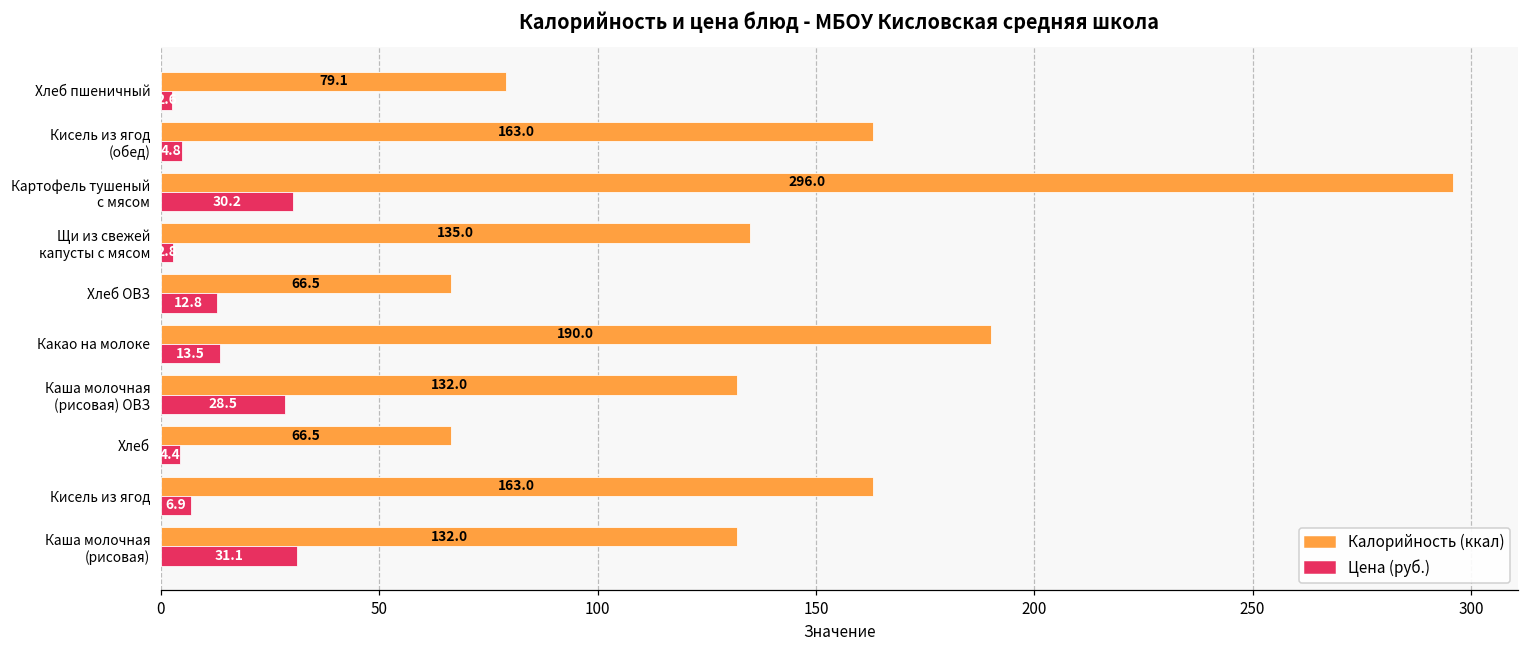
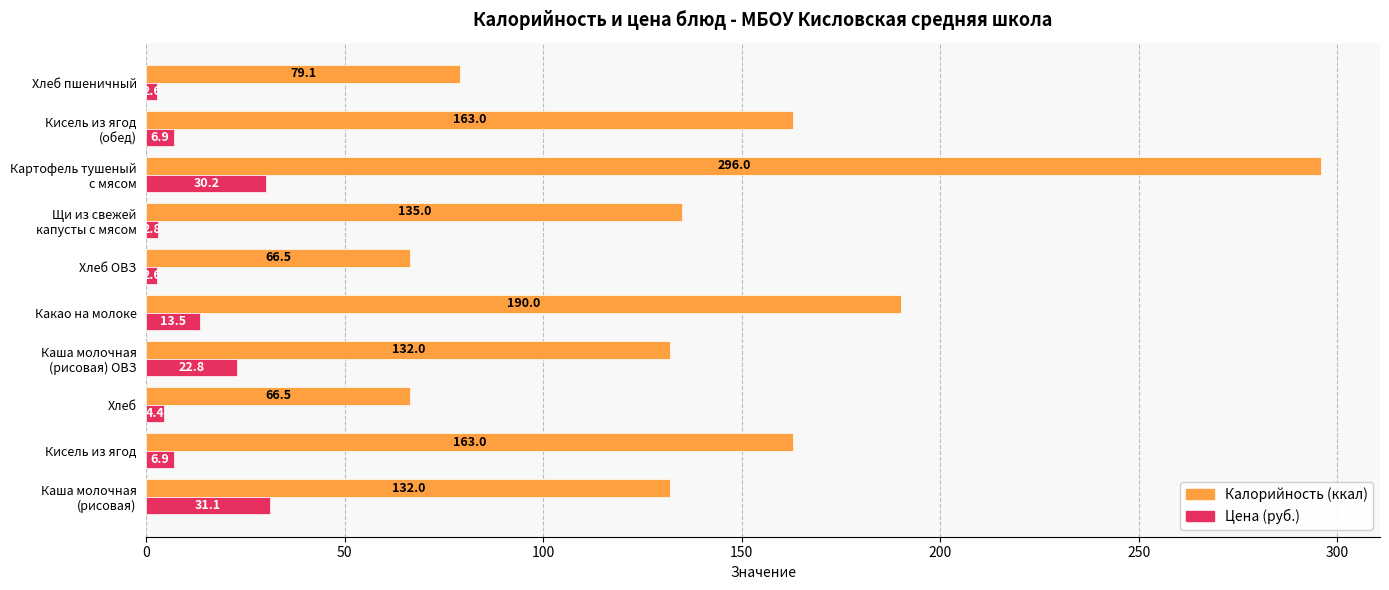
Цена (руб.), Кисель из ягод (обед): 4.8 -> 6.9
Цена (руб.), Хлеб ОВЗ: 13 -> 3
Цена (руб.), Каша молочная (рисовая) ОВЗ: 28.5 -> 22.8
